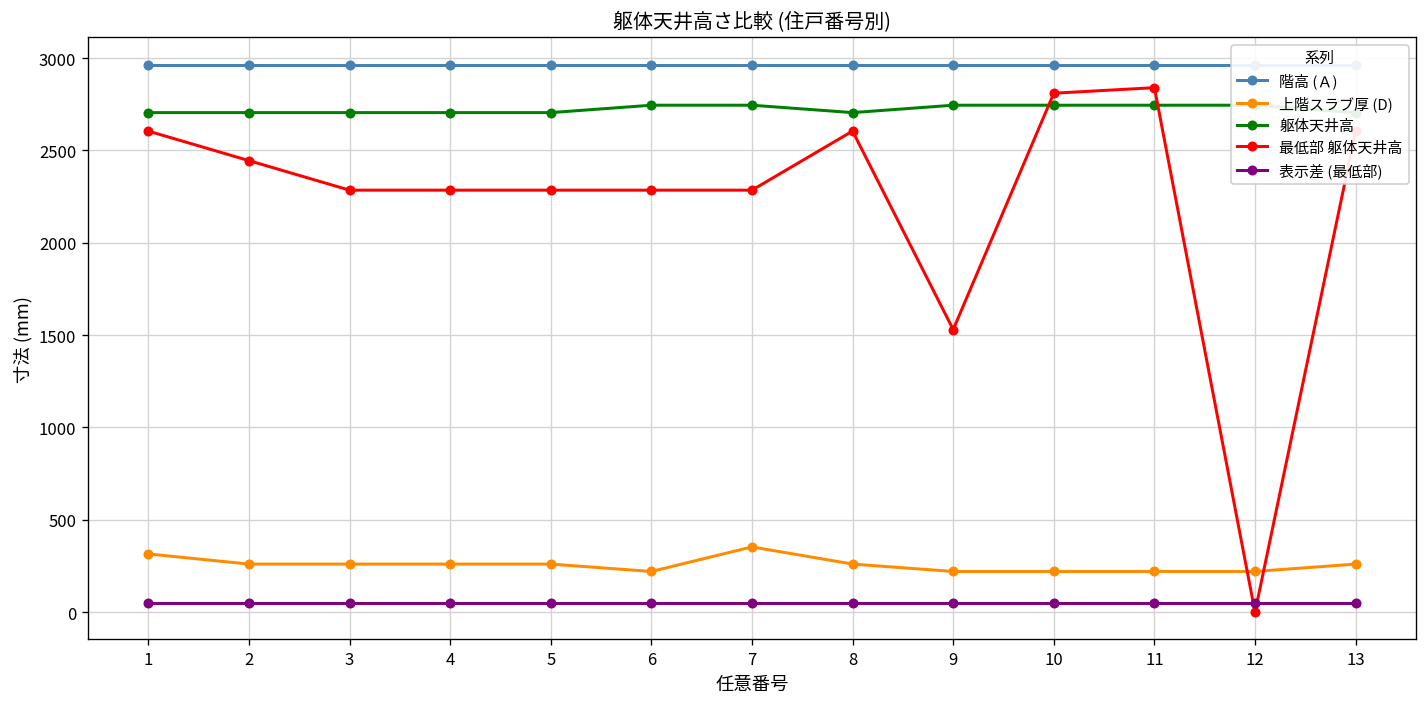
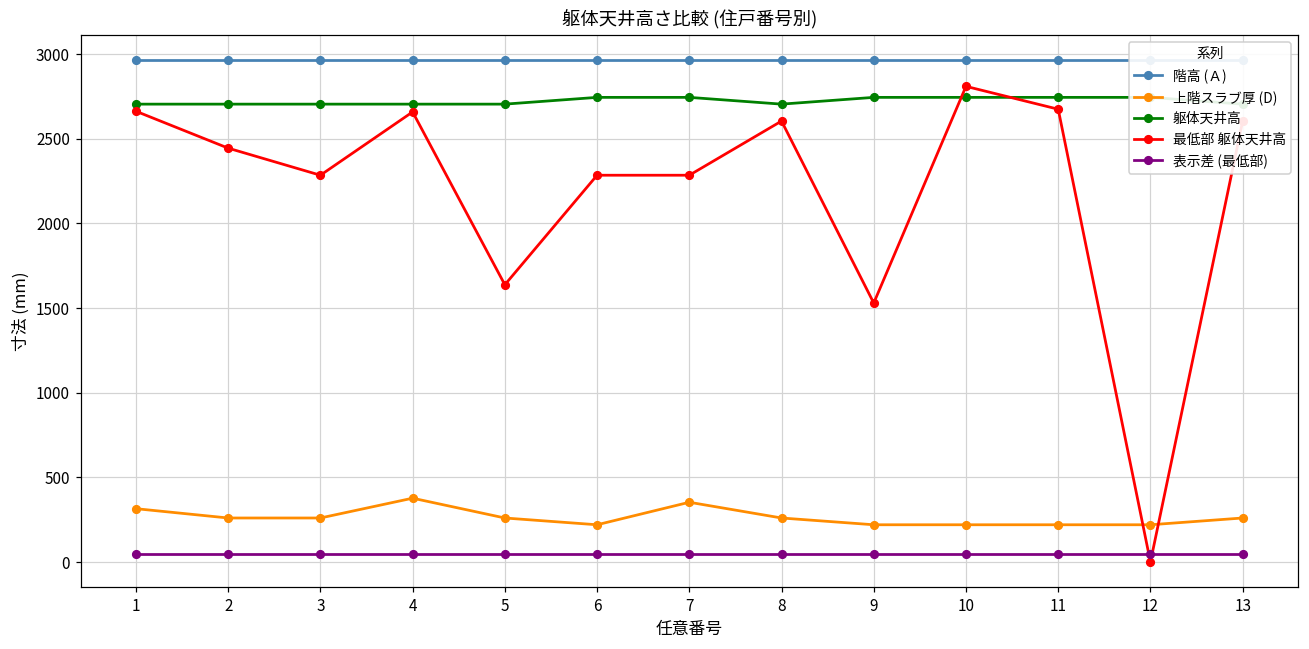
最低部 躯体天井高, 1: 2610 -> 2660
上階スラブ厚 (D), 4: 260 -> 380
最低部 躯体天井高, 4: 2290 -> 2660
最低部 躯体天井高, 5: 2290 -> 1640
最低部 躯体天井高, 11: 2840 -> 2680
